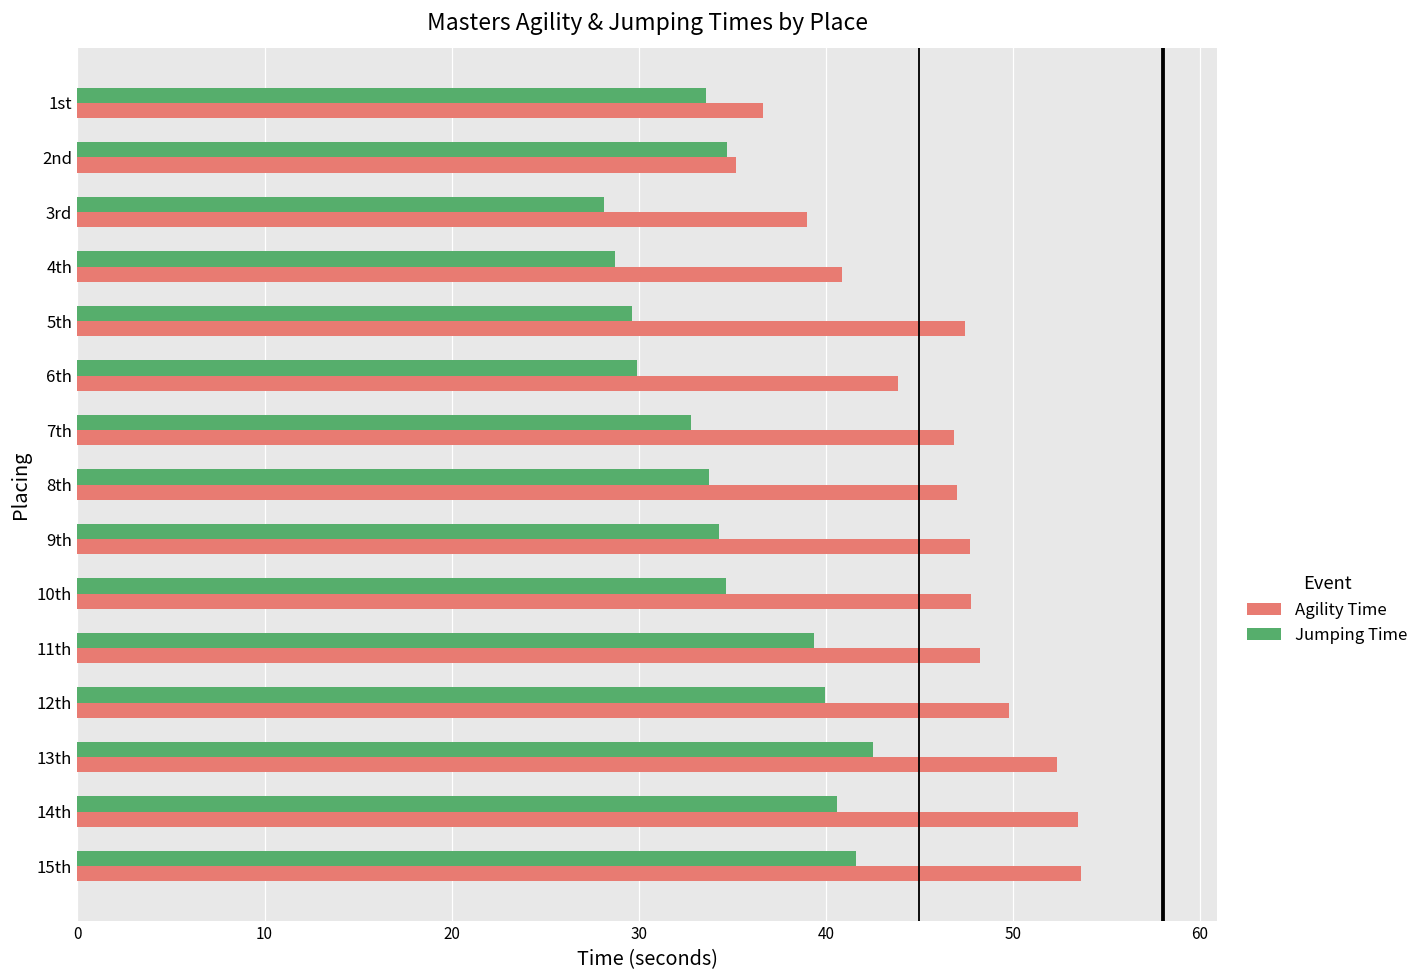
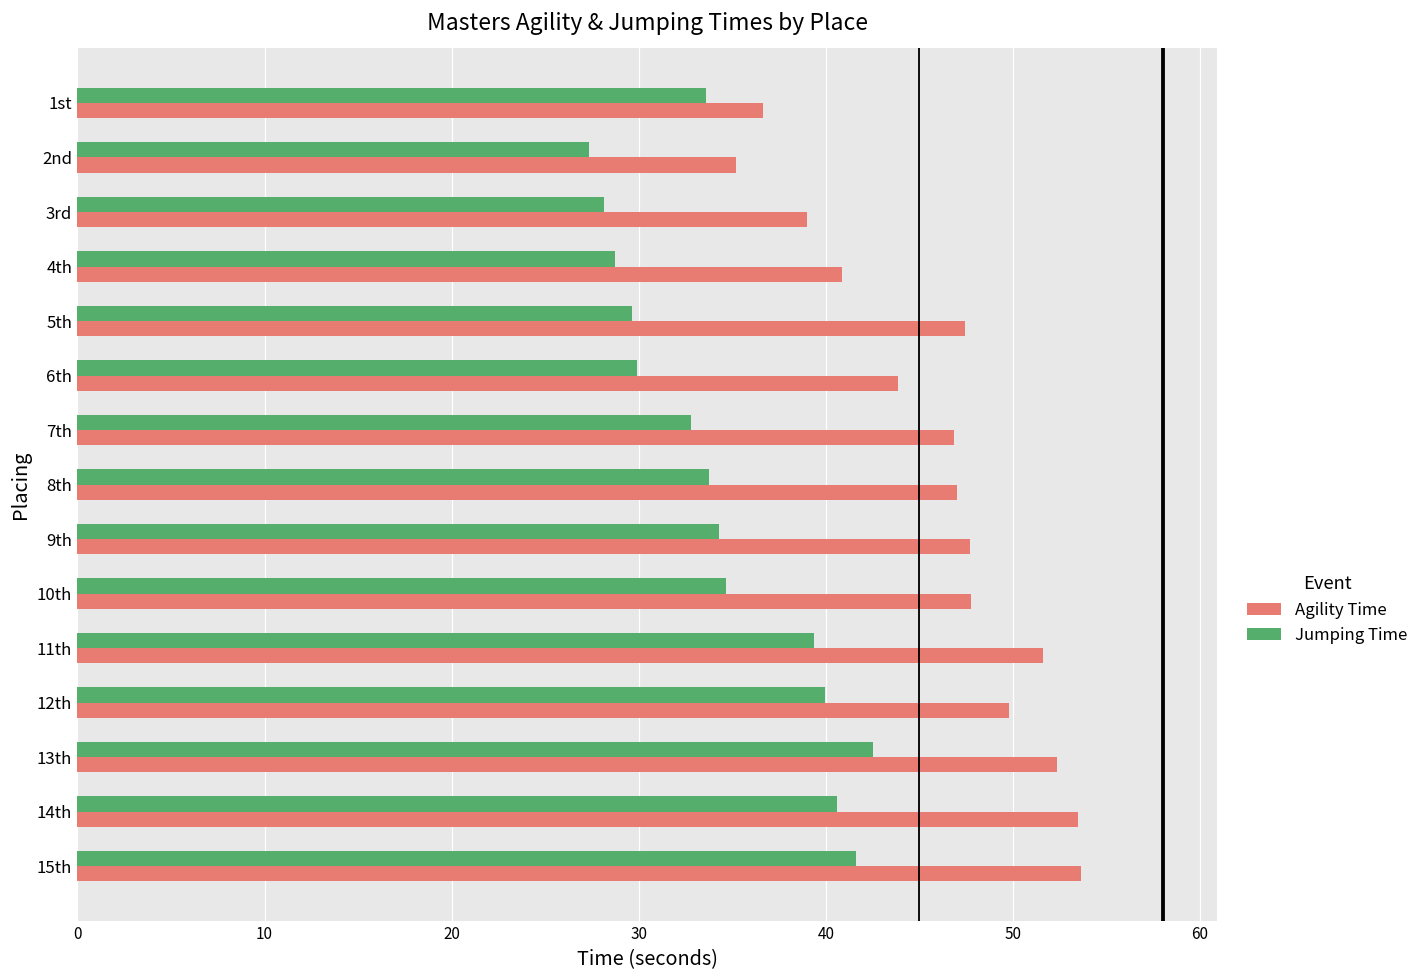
Jumping Time, 2nd: 34.7 -> 27.3
Agility Time, 11th: 48.2 -> 51.6
